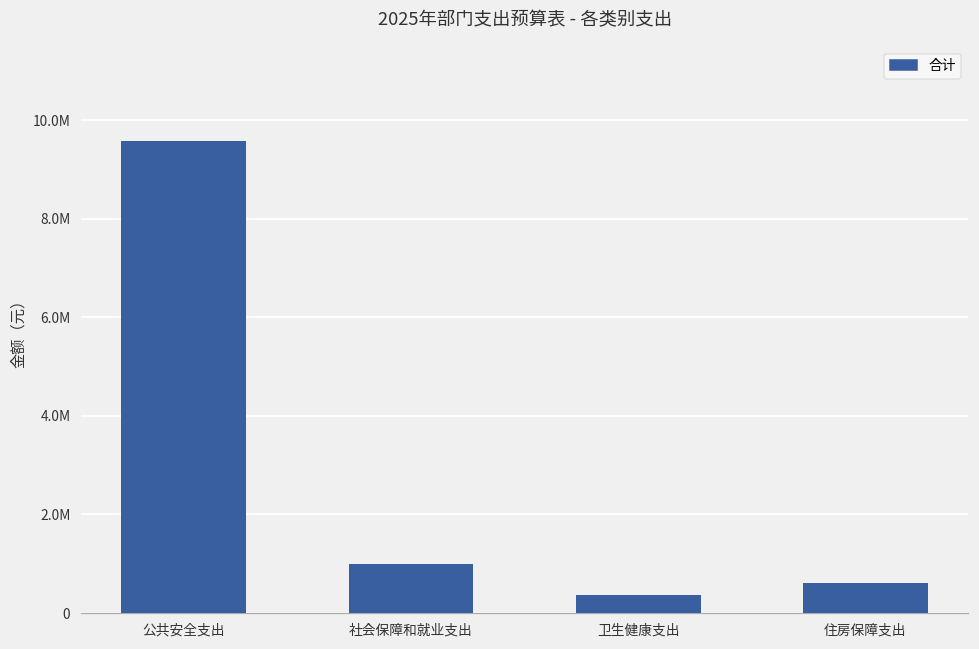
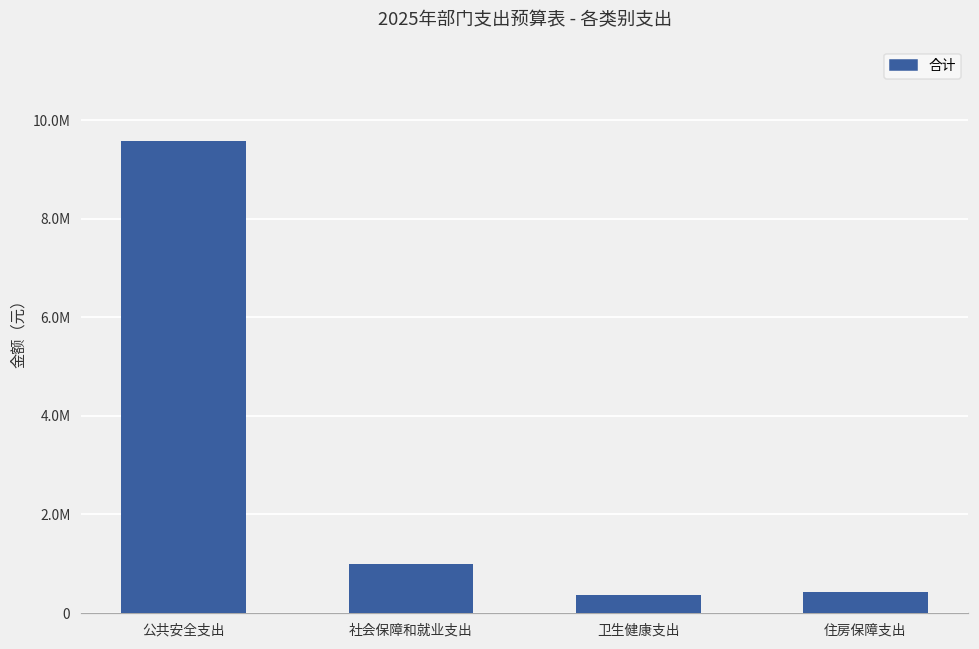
住房保障支出: 600000 -> 400000
